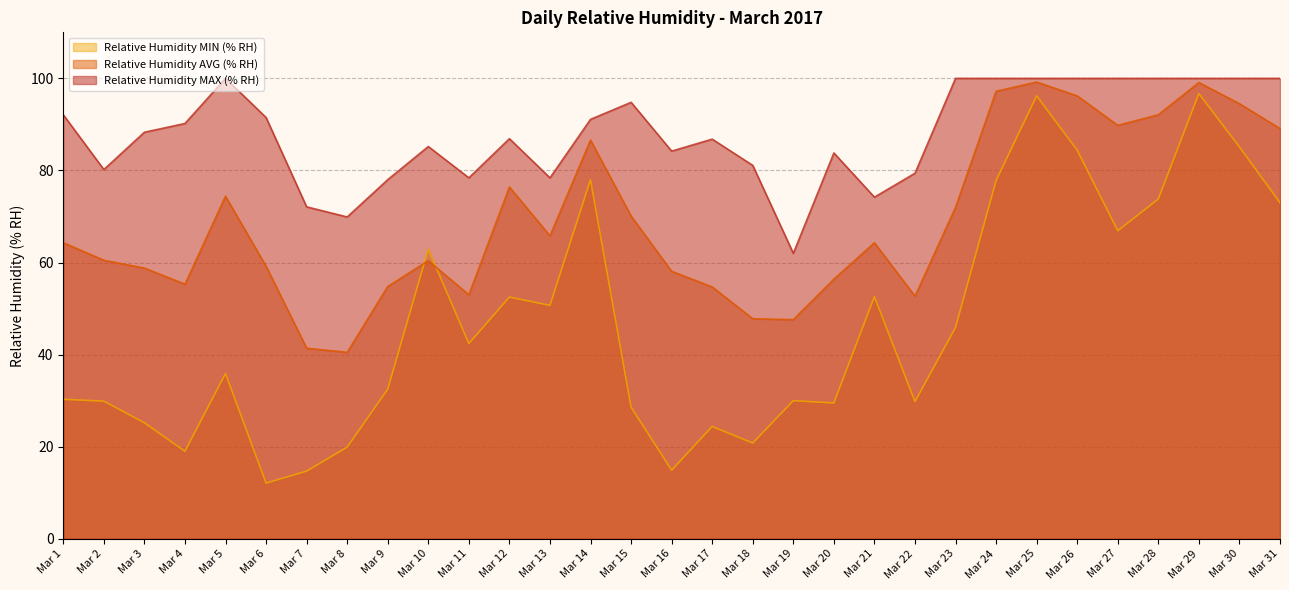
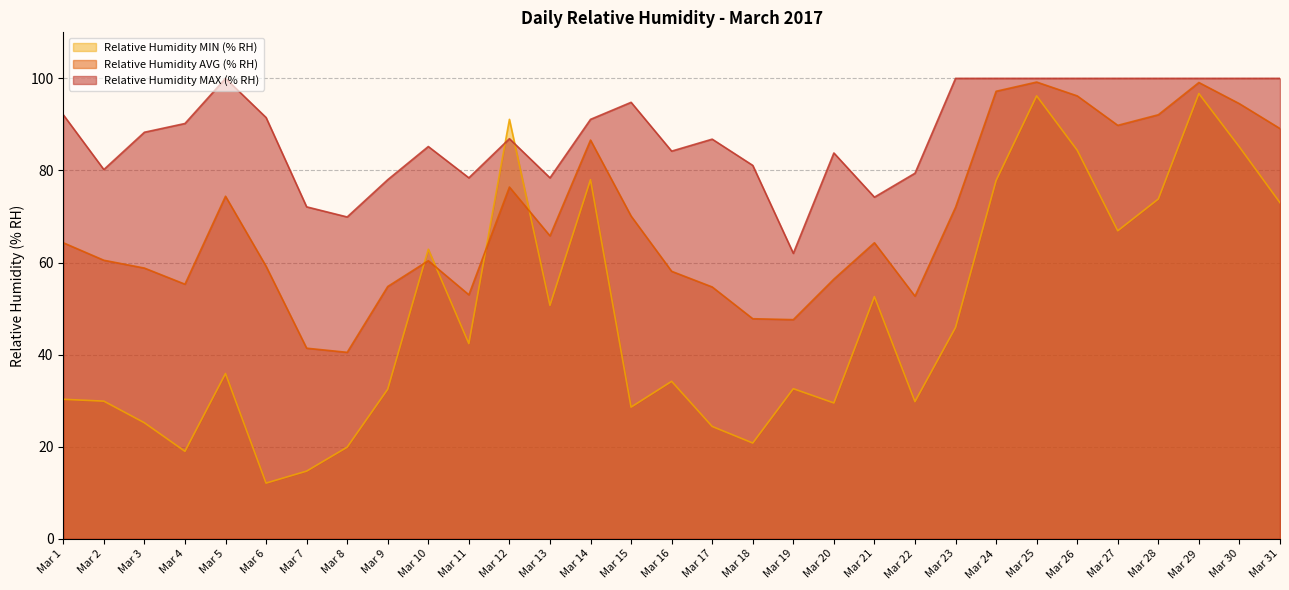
Relative Humidity MIN (% RH), Mar 12: 53 -> 91
Relative Humidity MIN (% RH), Mar 16: 15 -> 34
Relative Humidity MIN (% RH), Mar 19: 30 -> 33
